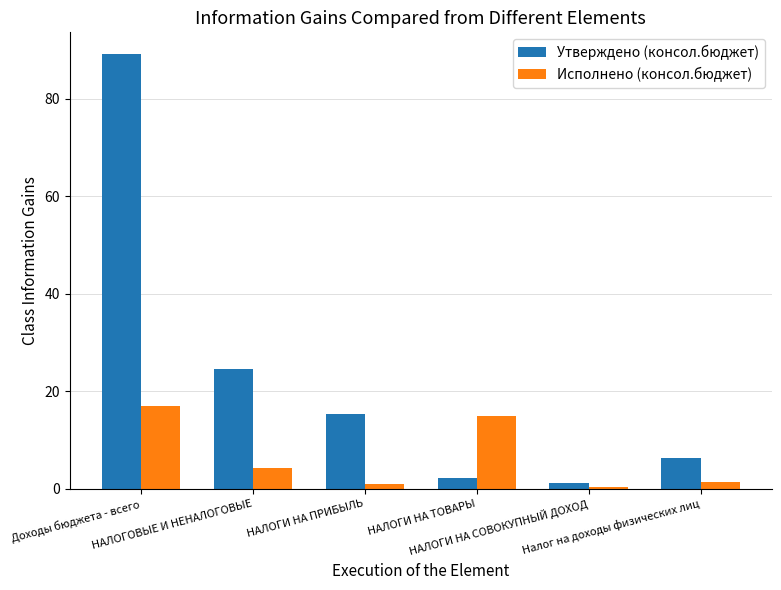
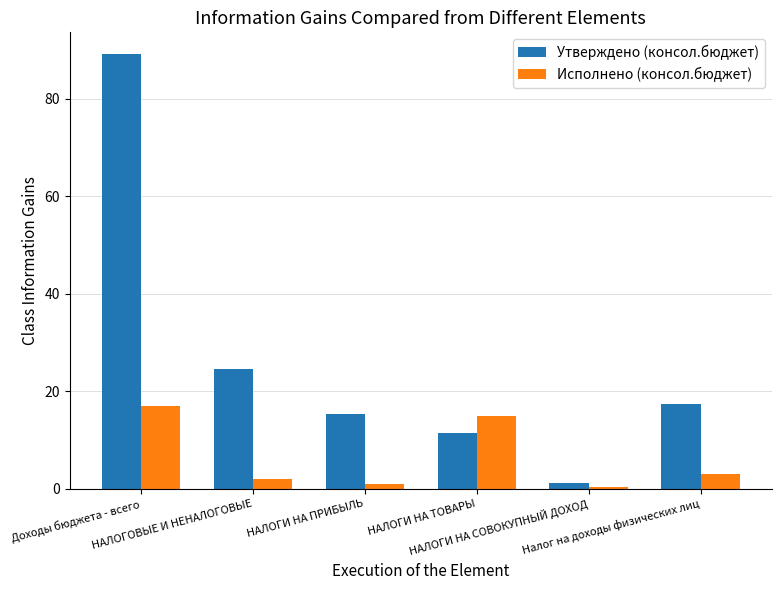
Исполнено (консол.бюджет), НАЛОГОВЫЕ И НЕНАЛОГОВЫЕ: 4 -> 2
Утверждено (консол.бюджет), НАЛОГИ НА ТОВАРЫ: 2 -> 11
Утверждено (консол.бюджет), Налог на доходы физических лиц: 6 -> 17
Исполнено (консол.бюджет), Налог на доходы физических лиц: 1 -> 3
